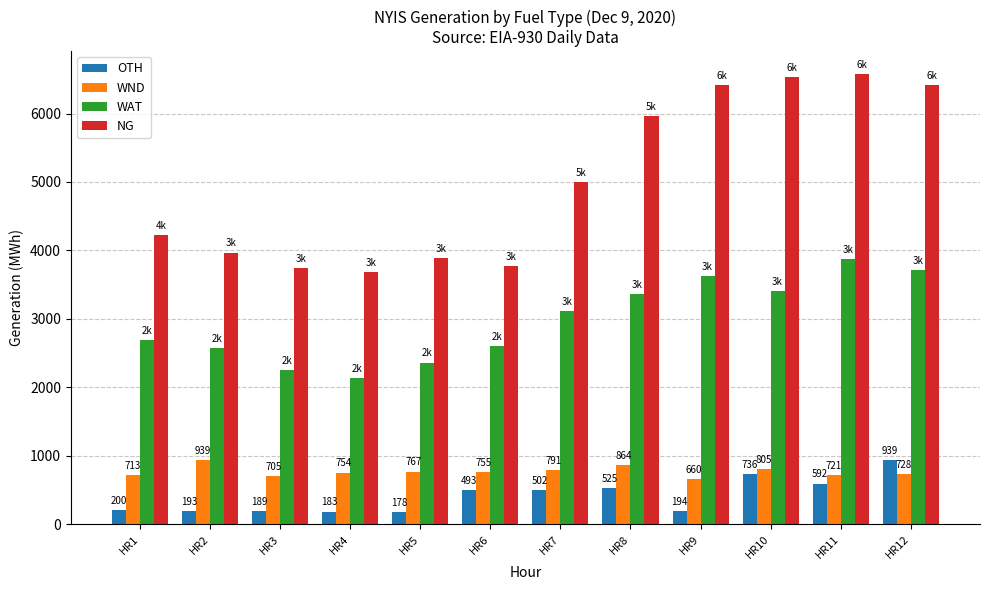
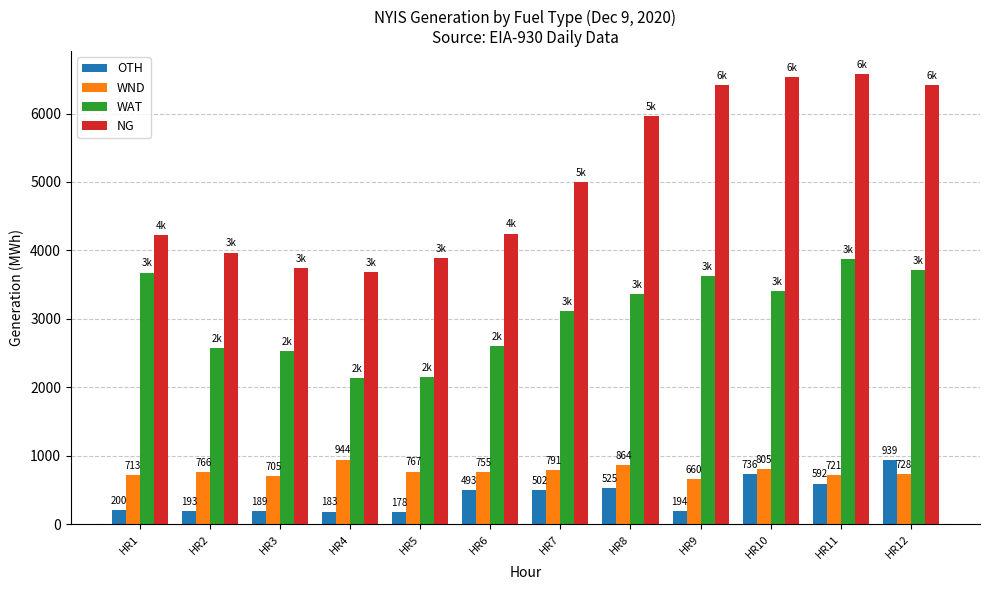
WAT, HR1: 3k -> 4k
WND, HR2: 939 -> 766
WAT, HR3: 2k -> 3k
WND, HR4: 754 -> 944
WAT, HR5: 2400 -> 2100
NG, HR6: 3800 -> 4200
